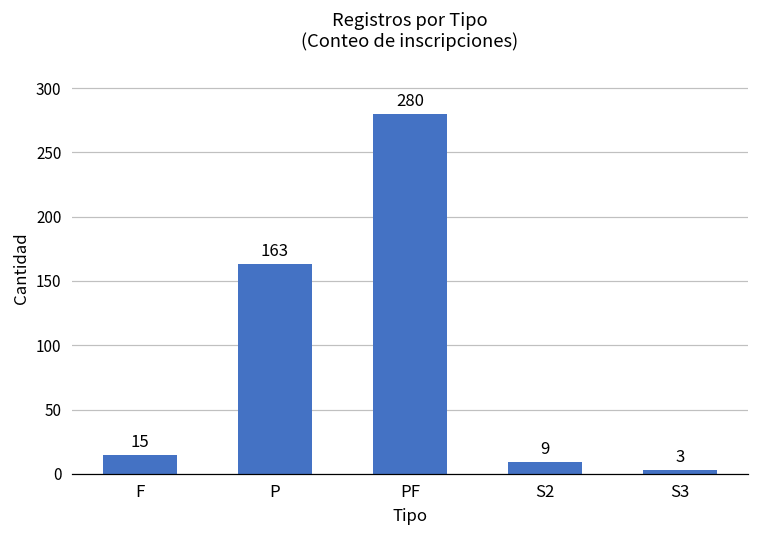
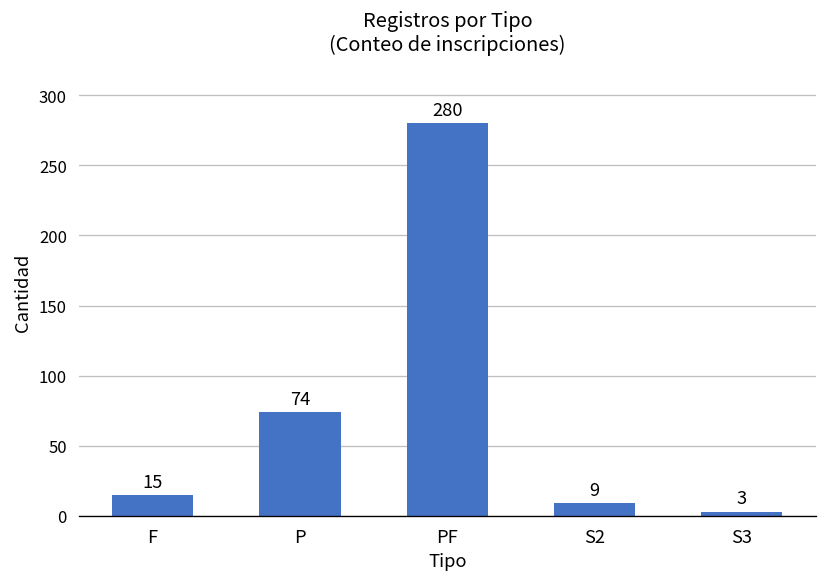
P: 163 -> 74
